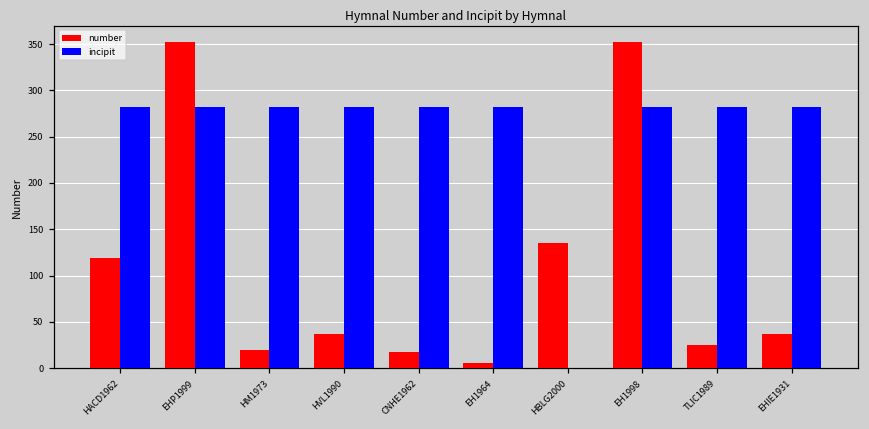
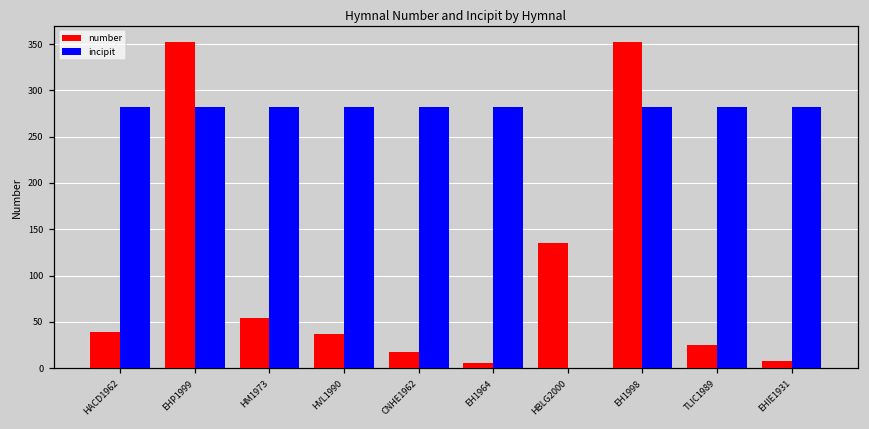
number, HACD1962: 120 -> 40
number, HM1973: 20 -> 50
number, EHIE1931: 40 -> 10
